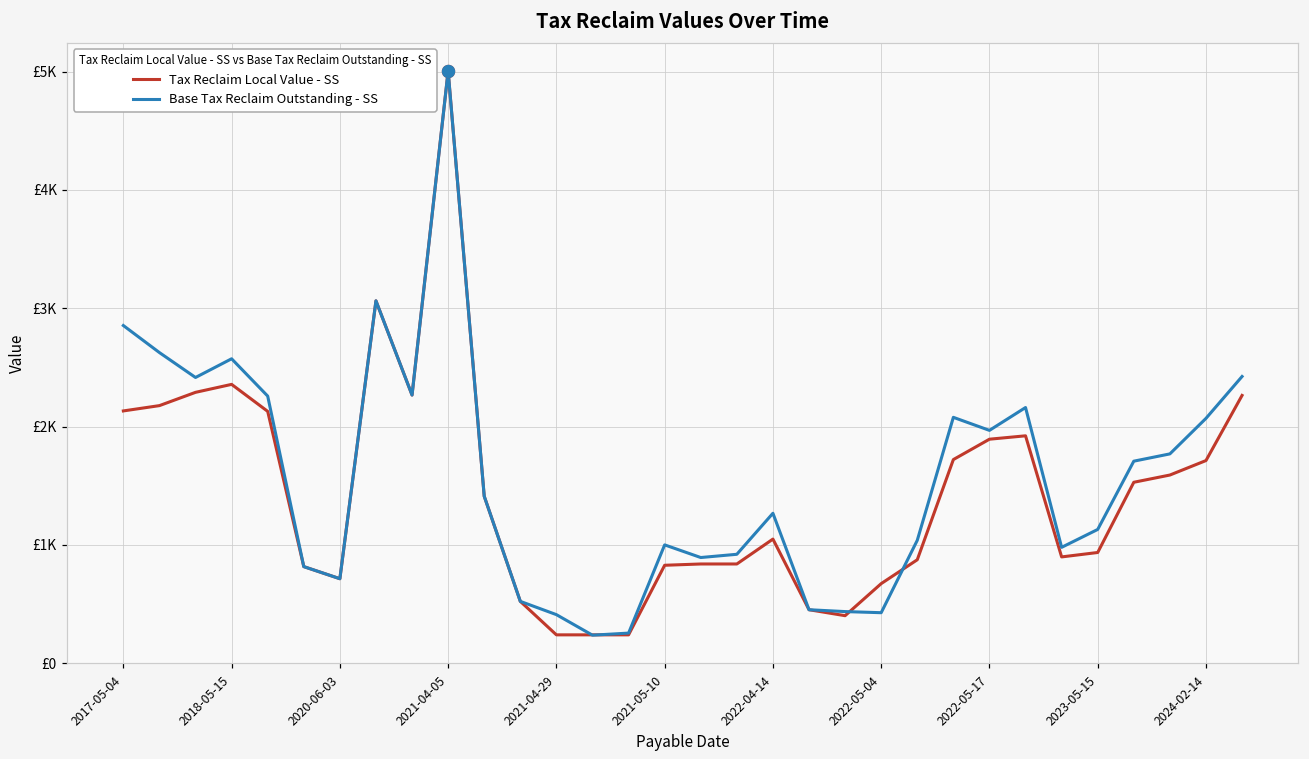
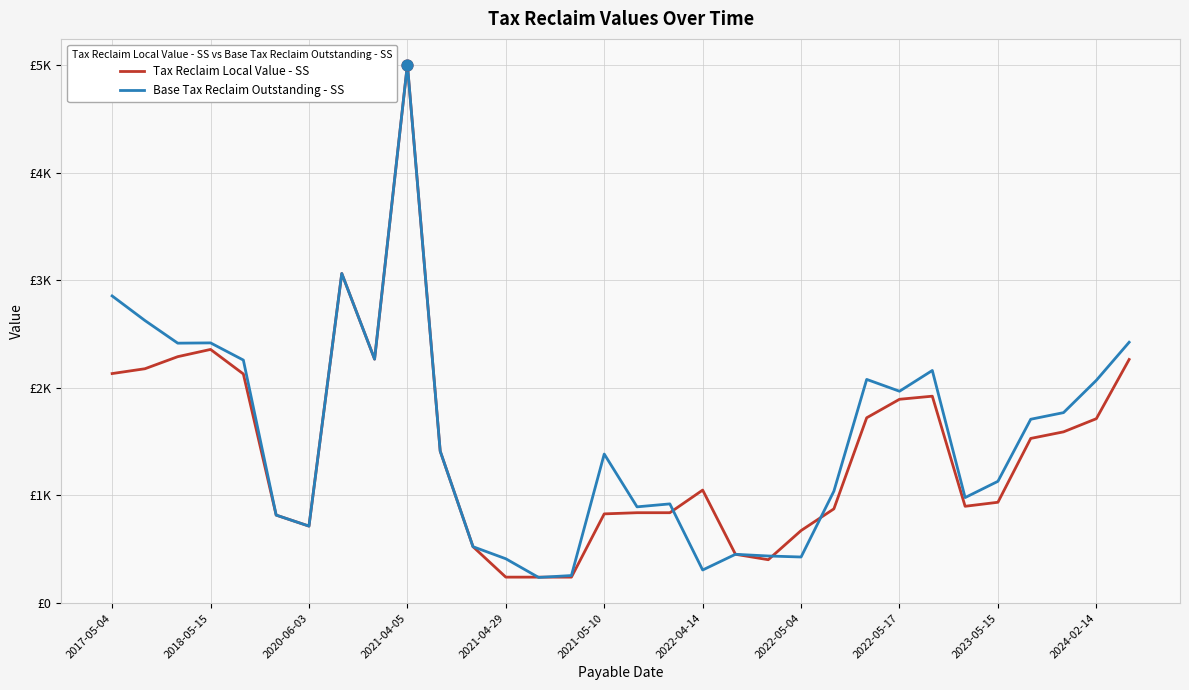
Base Tax Reclaim Outstanding - SS, 2018-05-15: £2570 -> £2420
Base Tax Reclaim Outstanding - SS, 2021-05-10: £1000 -> £1380
Base Tax Reclaim Outstanding - SS, 2022-04-14: £1270 -> £310
